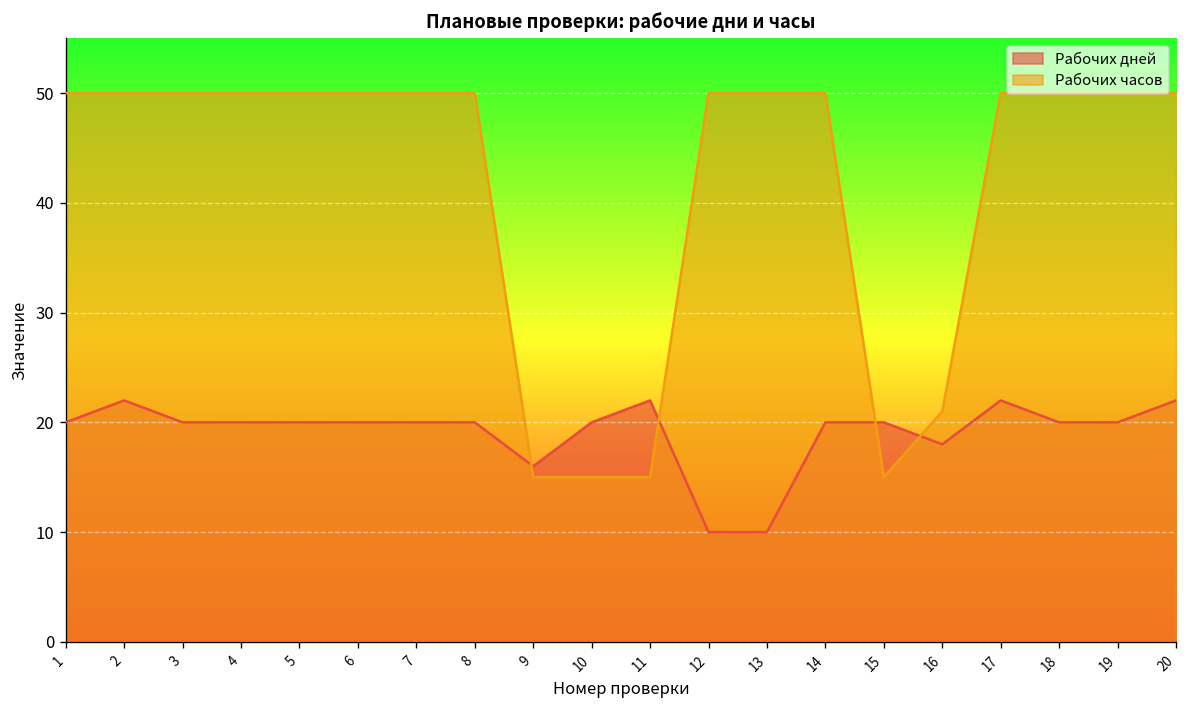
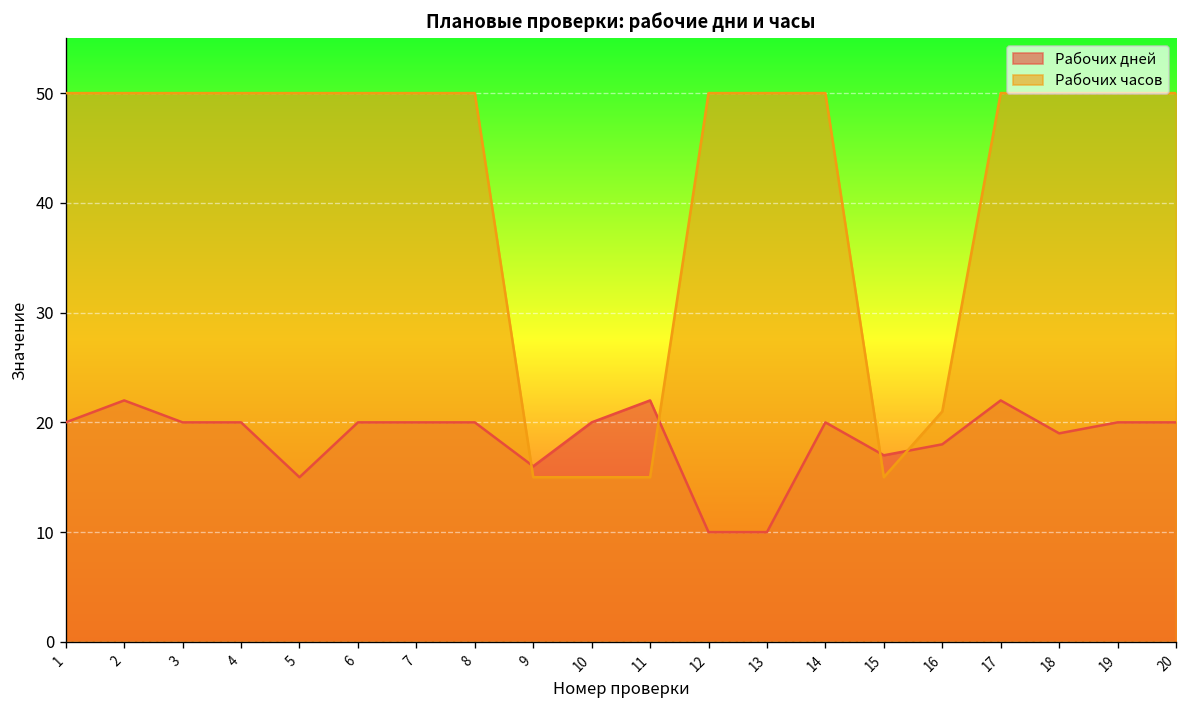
Рабочих дней, 5: 20 -> 15
Рабочих дней, 15: 20 -> 17
Рабочих дней, 18: 20 -> 19
Рабочих дней, 20: 22 -> 20
